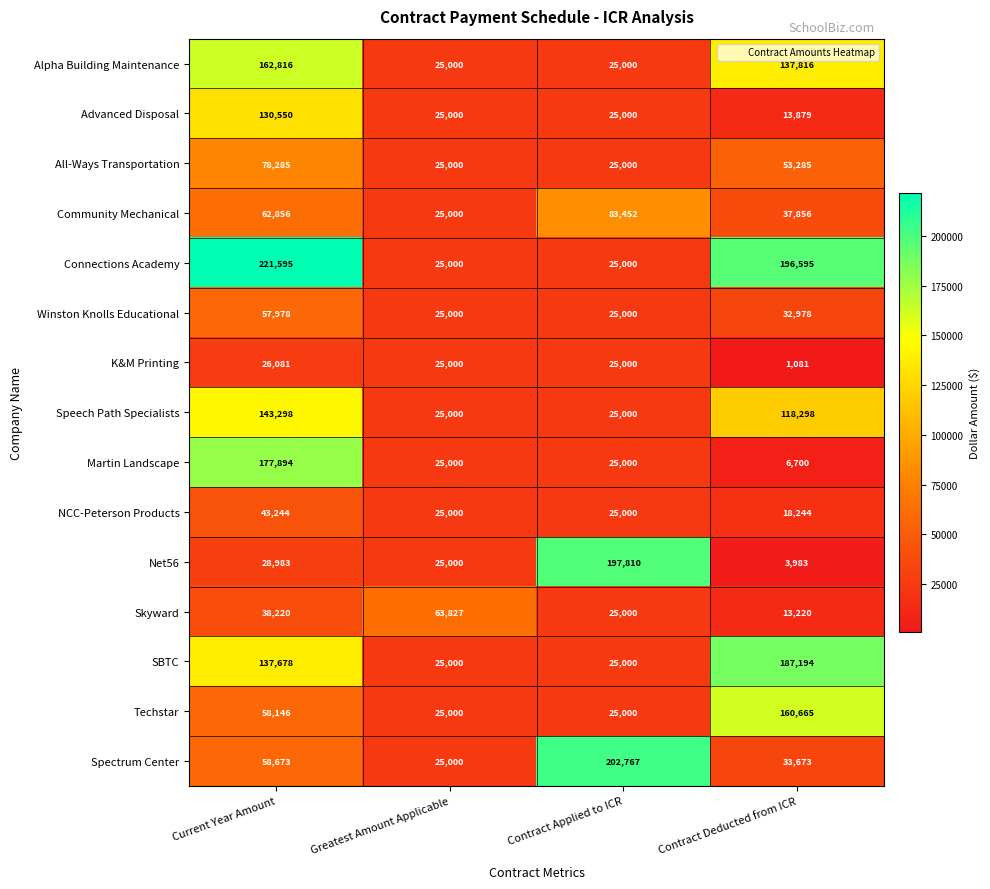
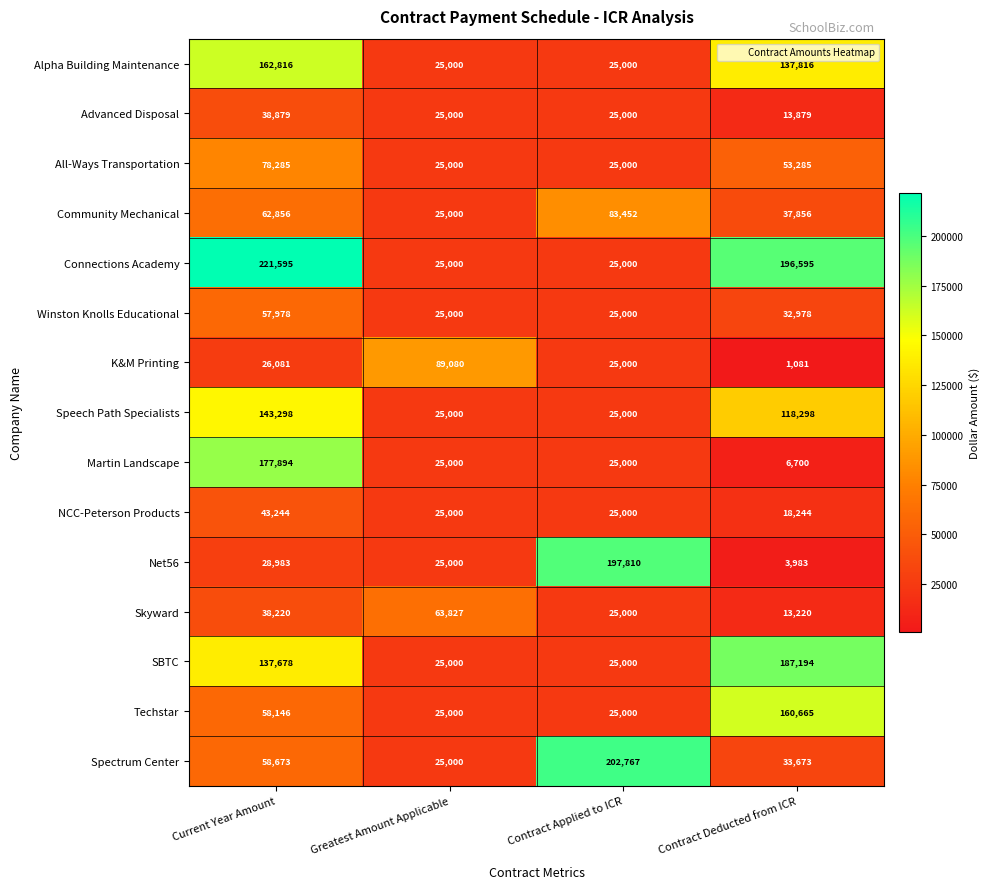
Advanced Disposal, Current Year Amount: 130,550 -> 38,879
K&M Printing, Greatest Amount Applicable: 25,000 -> 89,080
